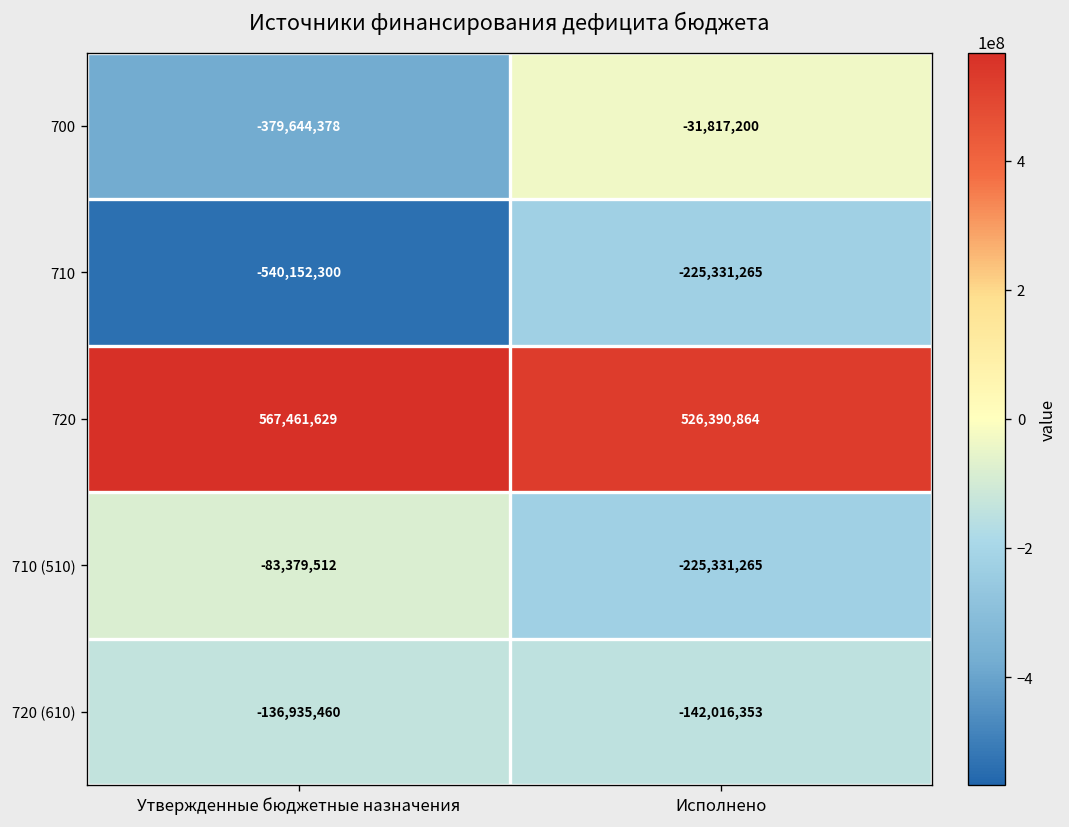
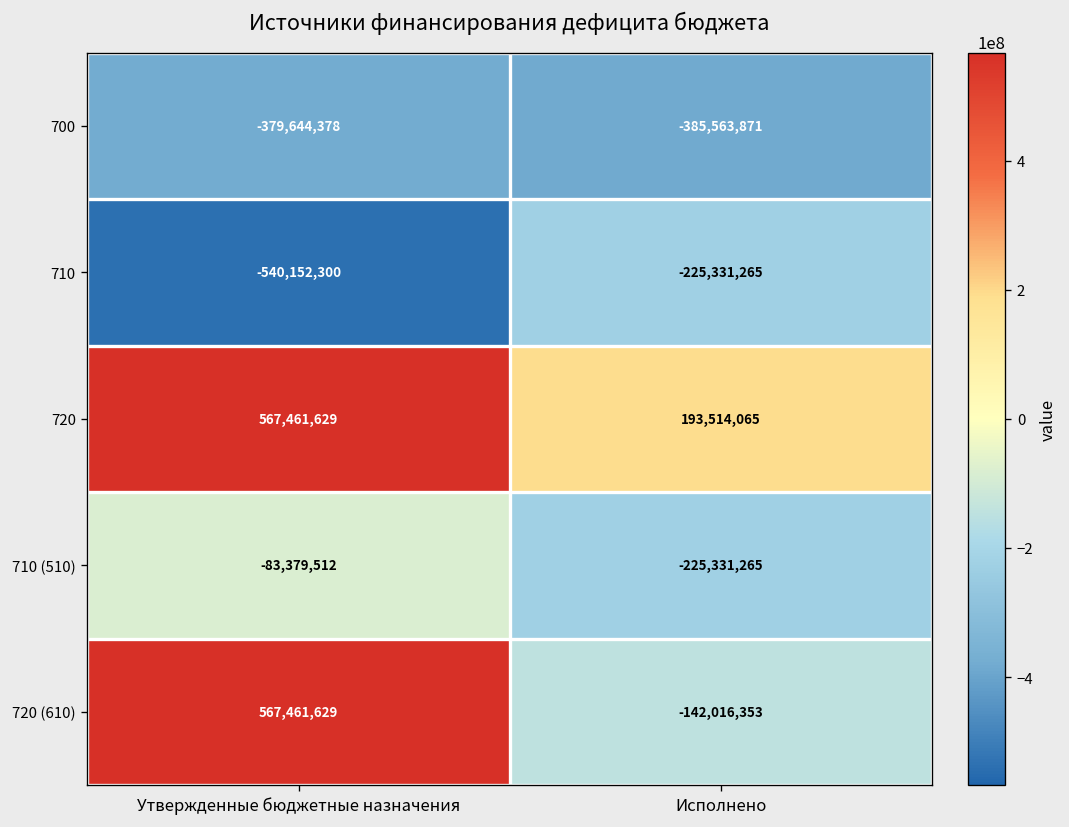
700, Исполнено: -31,817,200 -> -385,563,871
720, Исполнено: 526,390,864 -> 193,514,065
720 (610), Утвержденные бюджетные назначения: -136,935,460 -> 567,461,629
